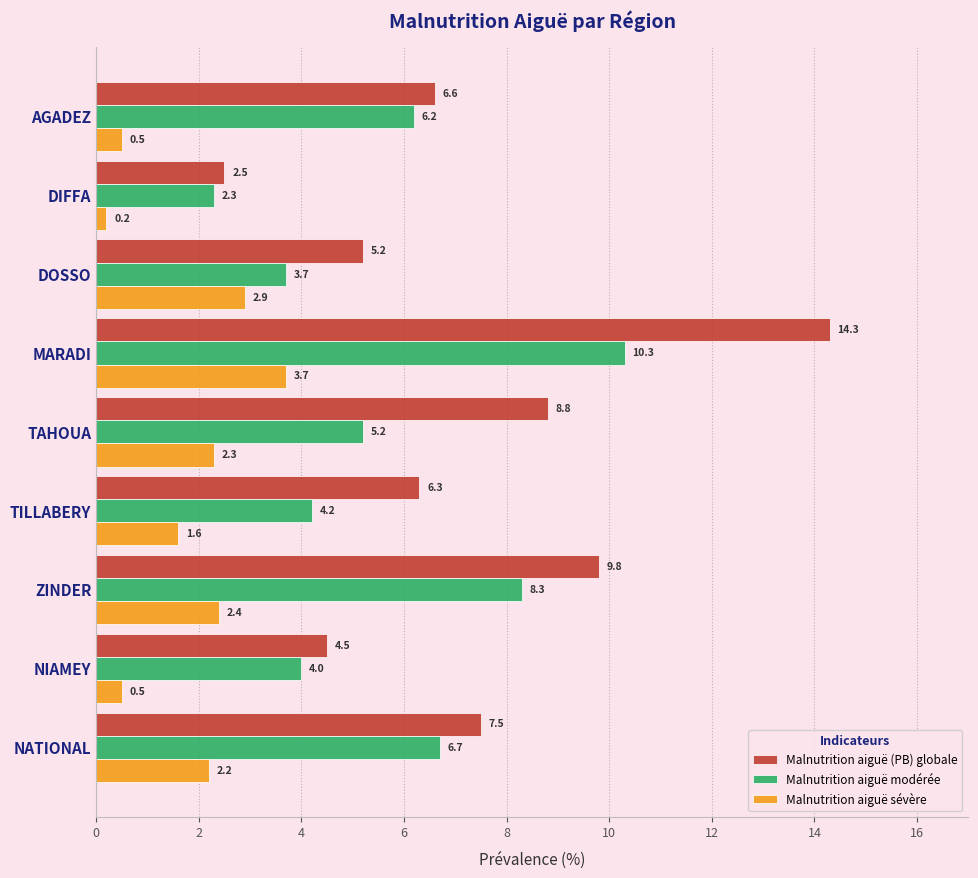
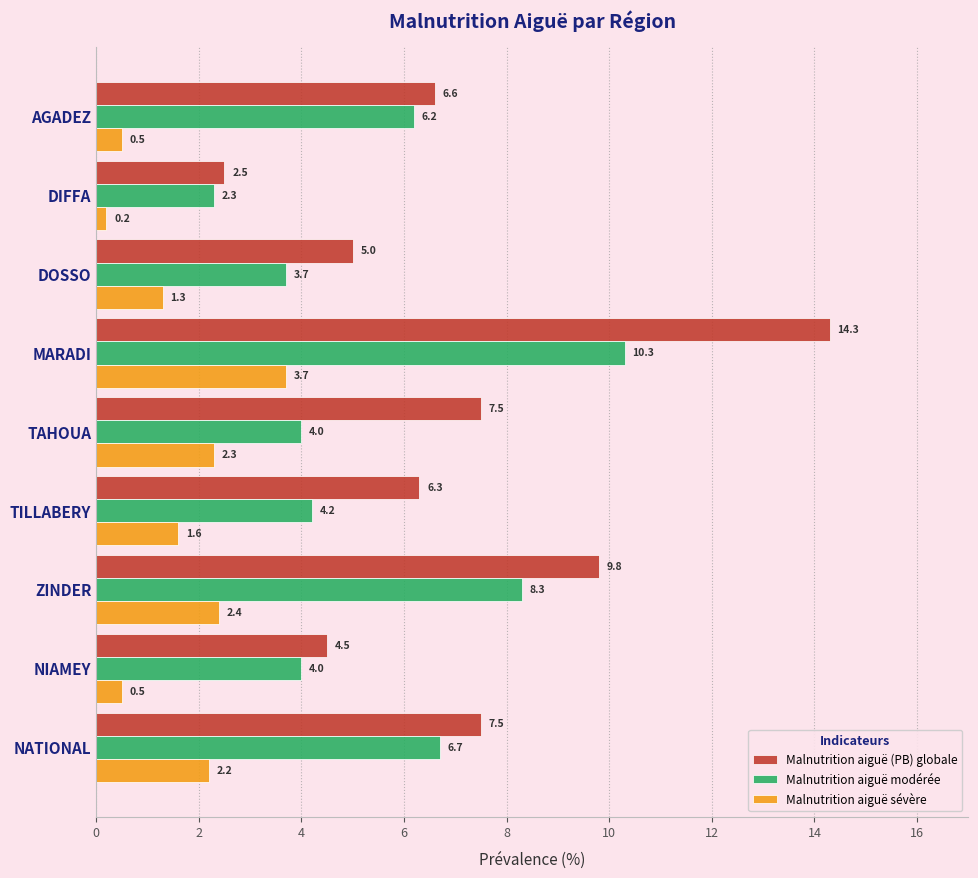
Malnutrition aiguë (PB) globale, DOSSO: 5.2 -> 5.0
Malnutrition aiguë sévère, DOSSO: 2.9 -> 1.3
Malnutrition aiguë (PB) globale, TAHOUA: 8.8 -> 7.5
Malnutrition aiguë modérée, TAHOUA: 5.2 -> 4.0
